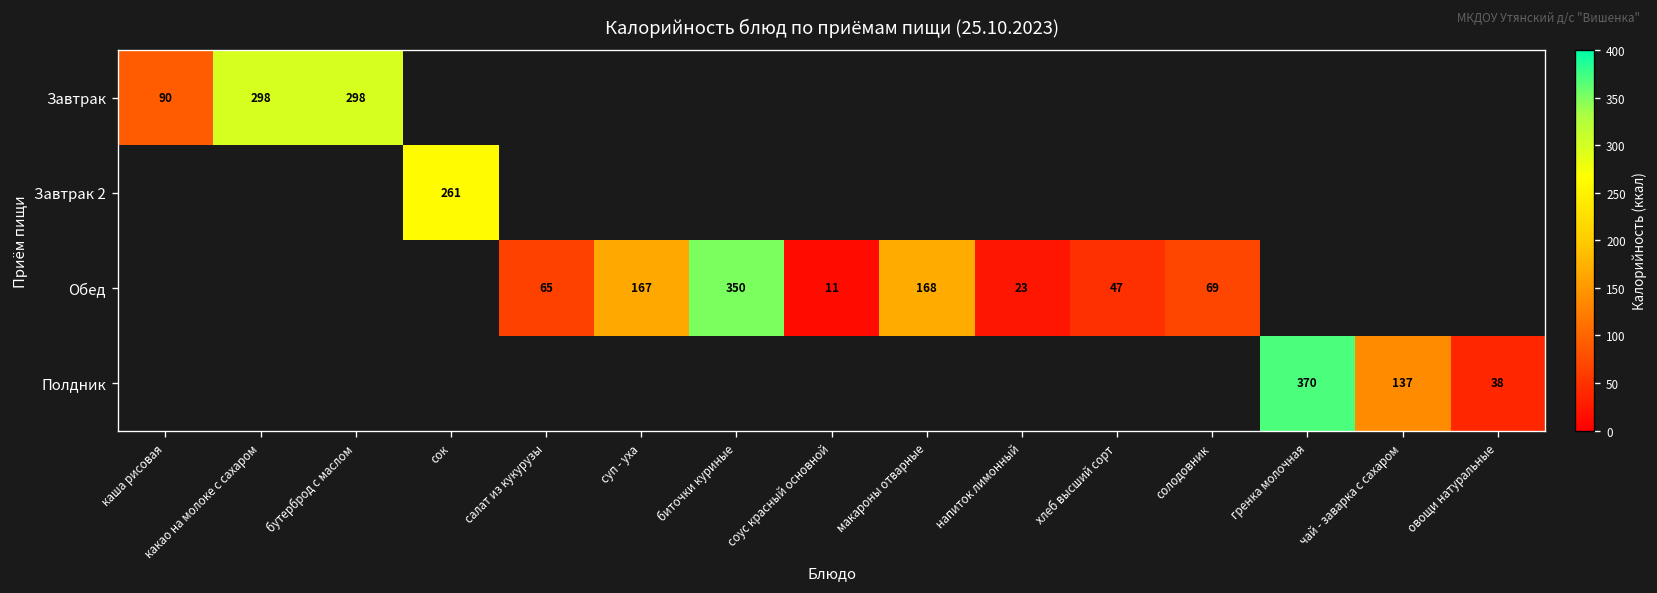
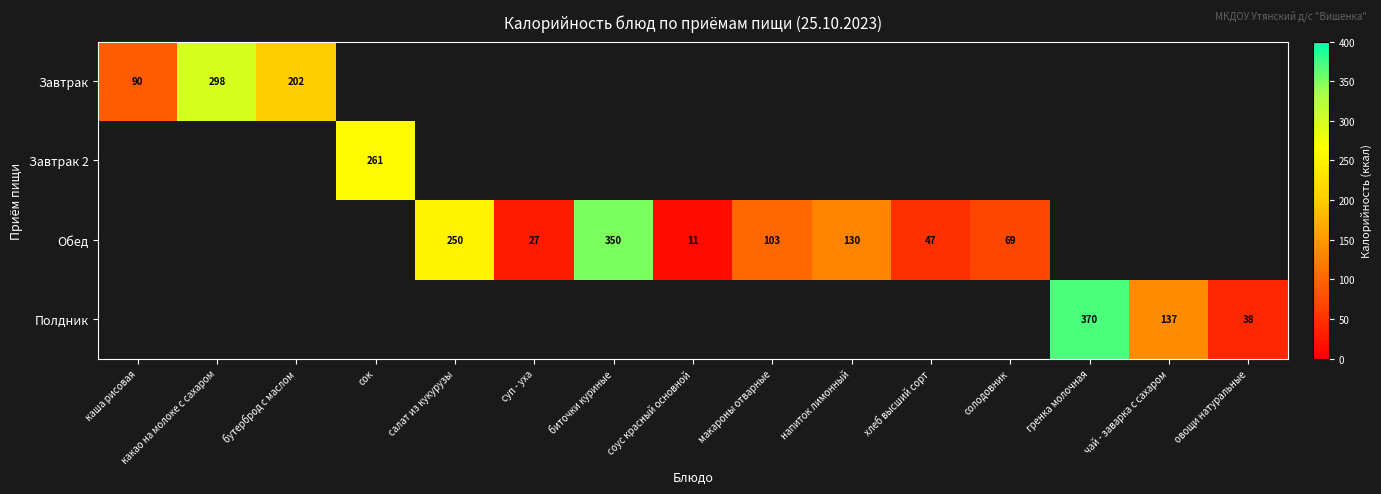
Завтрак, бутерброд с маслом: 298 -> 202
Обед, салат из кукурузы: 65 -> 250
Обед, суп - уха: 167 -> 27
Обед, макароны отварные: 168 -> 103
Обед, напиток лимонный: 23 -> 130
